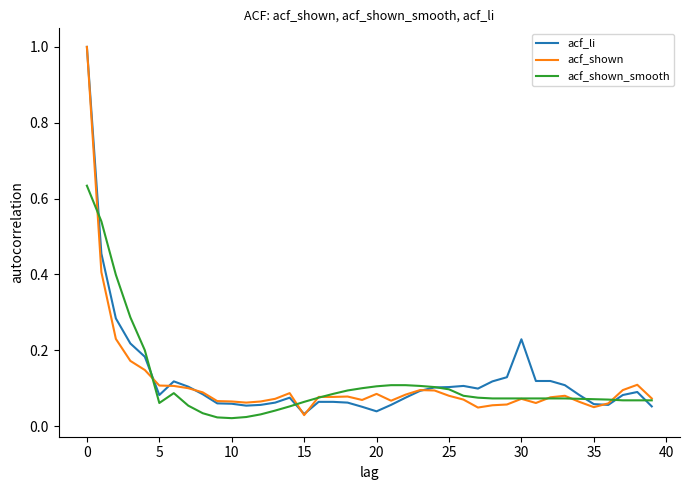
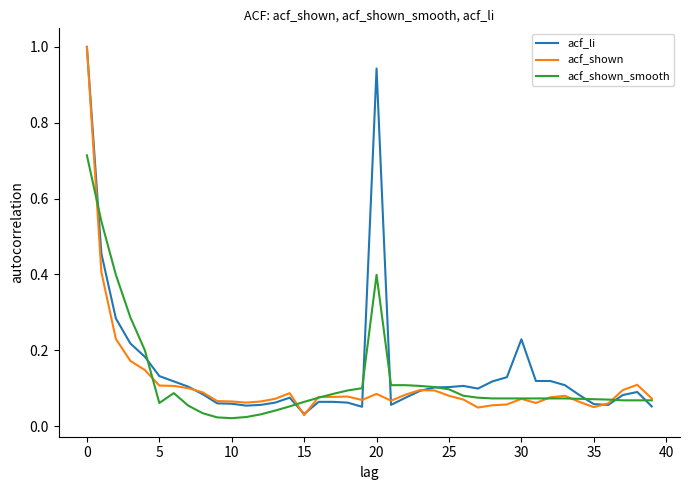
acf_shown_smooth, 0: 0.63 -> 0.71
acf_li, 5: 0.08 -> 0.13
acf_li, 20: 0.04 -> 0.94
acf_shown_smooth, 20: 0.11 -> 0.40
